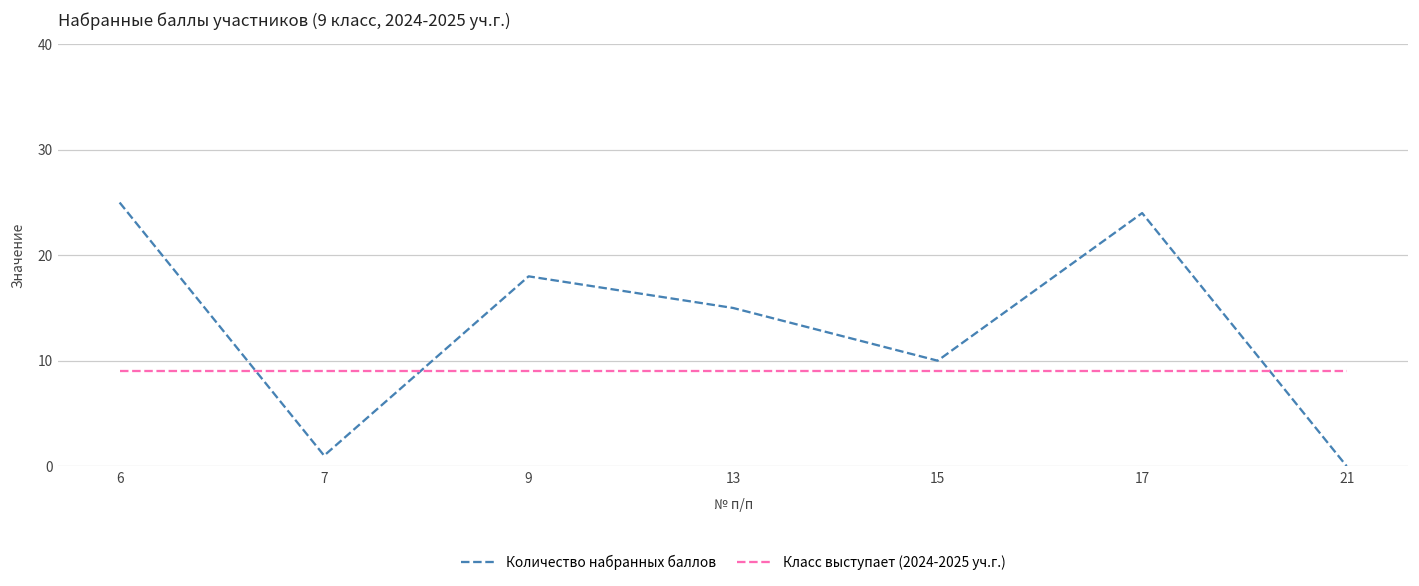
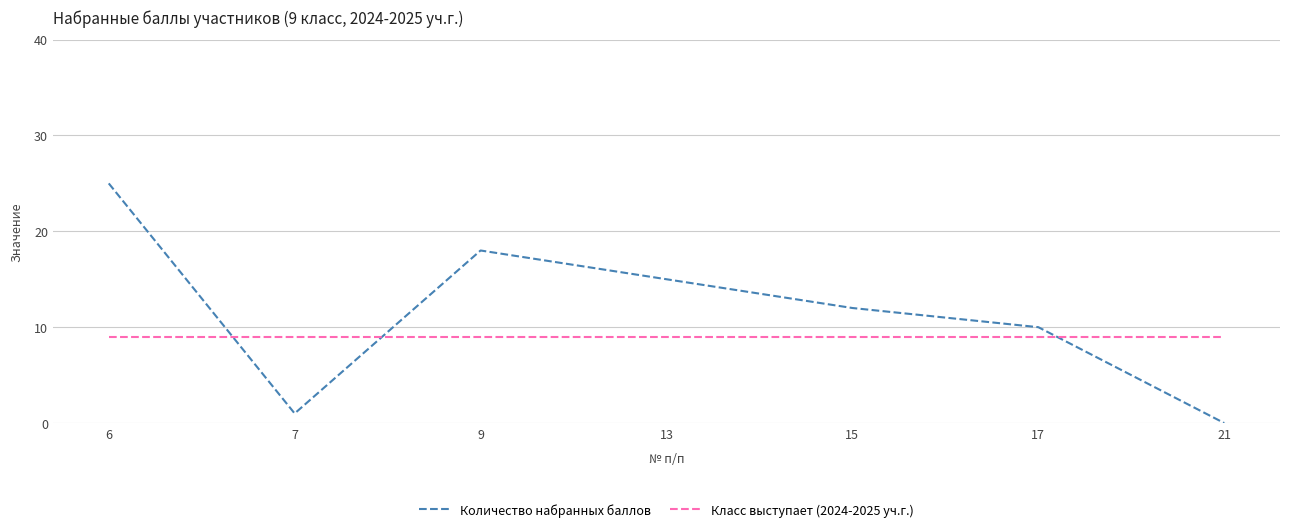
Количество набранных баллов, 15: 10 -> 12
Количество набранных баллов, 17: 24 -> 10
